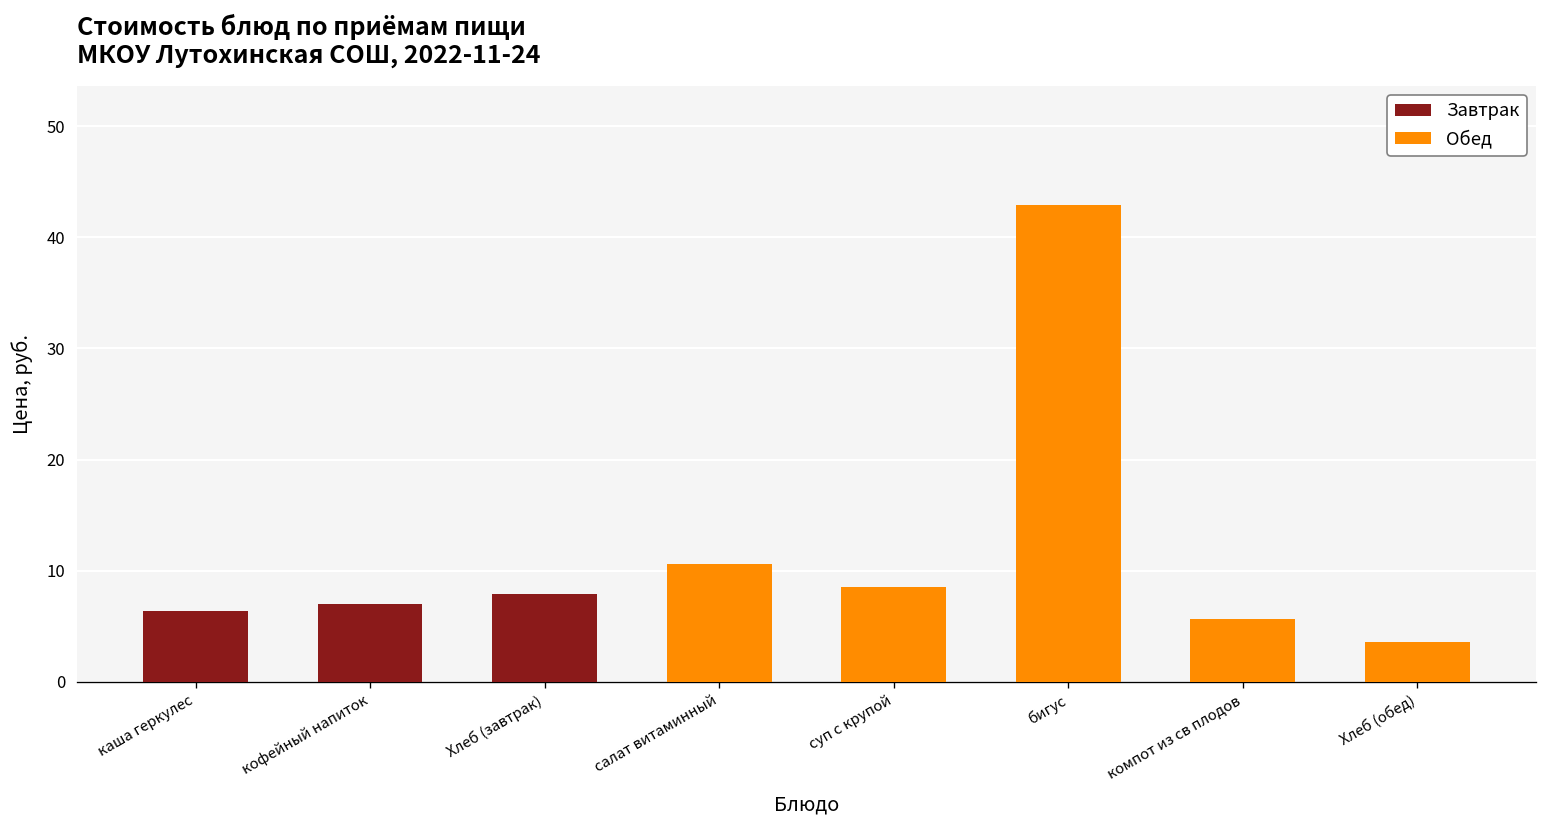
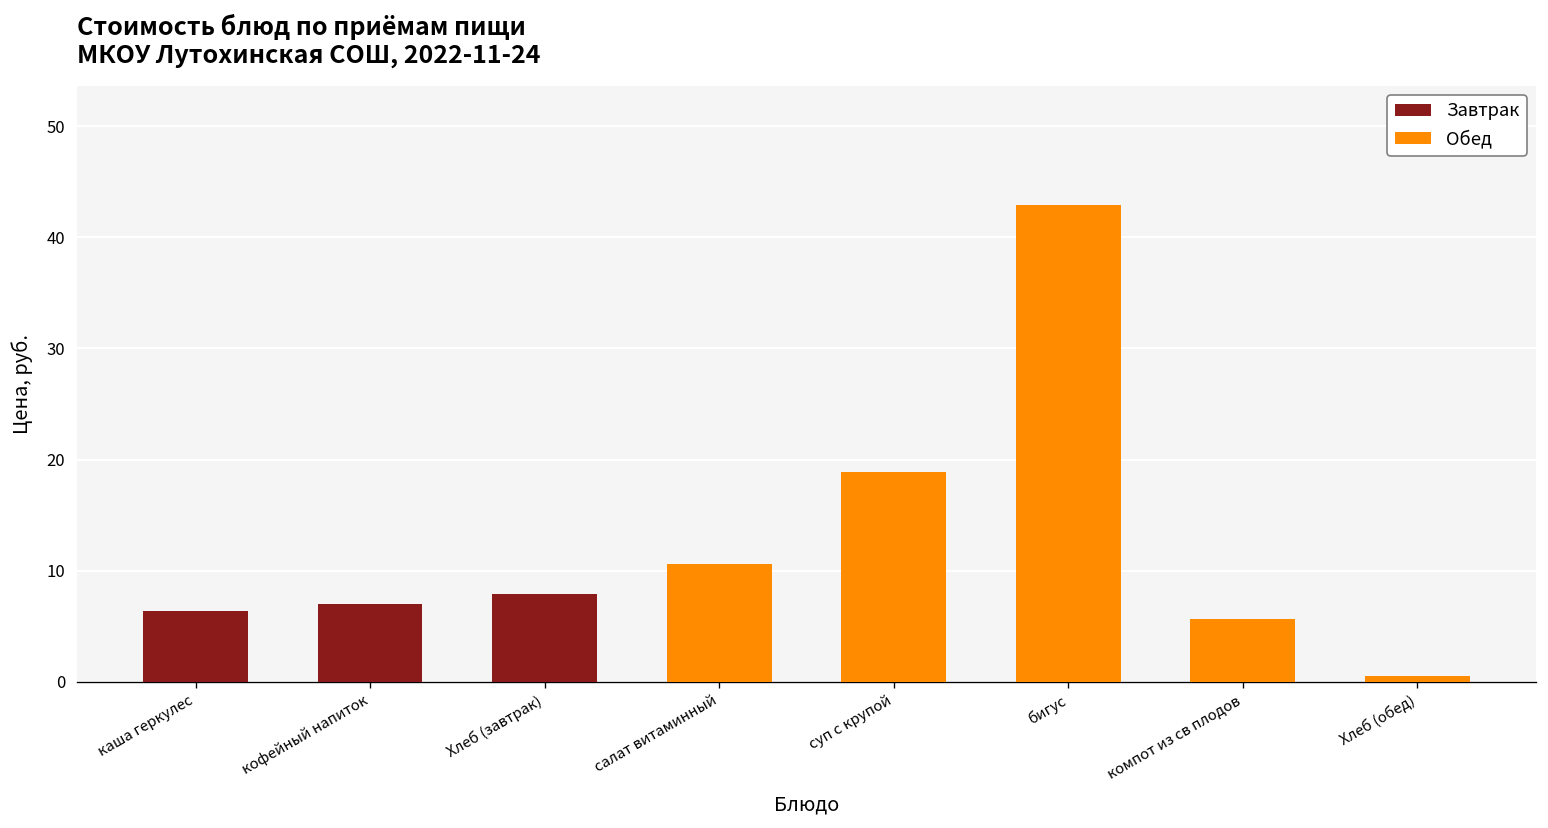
Обед, суп с крупой: 9 -> 19
Обед, Хлеб (обед): 4 -> 1
